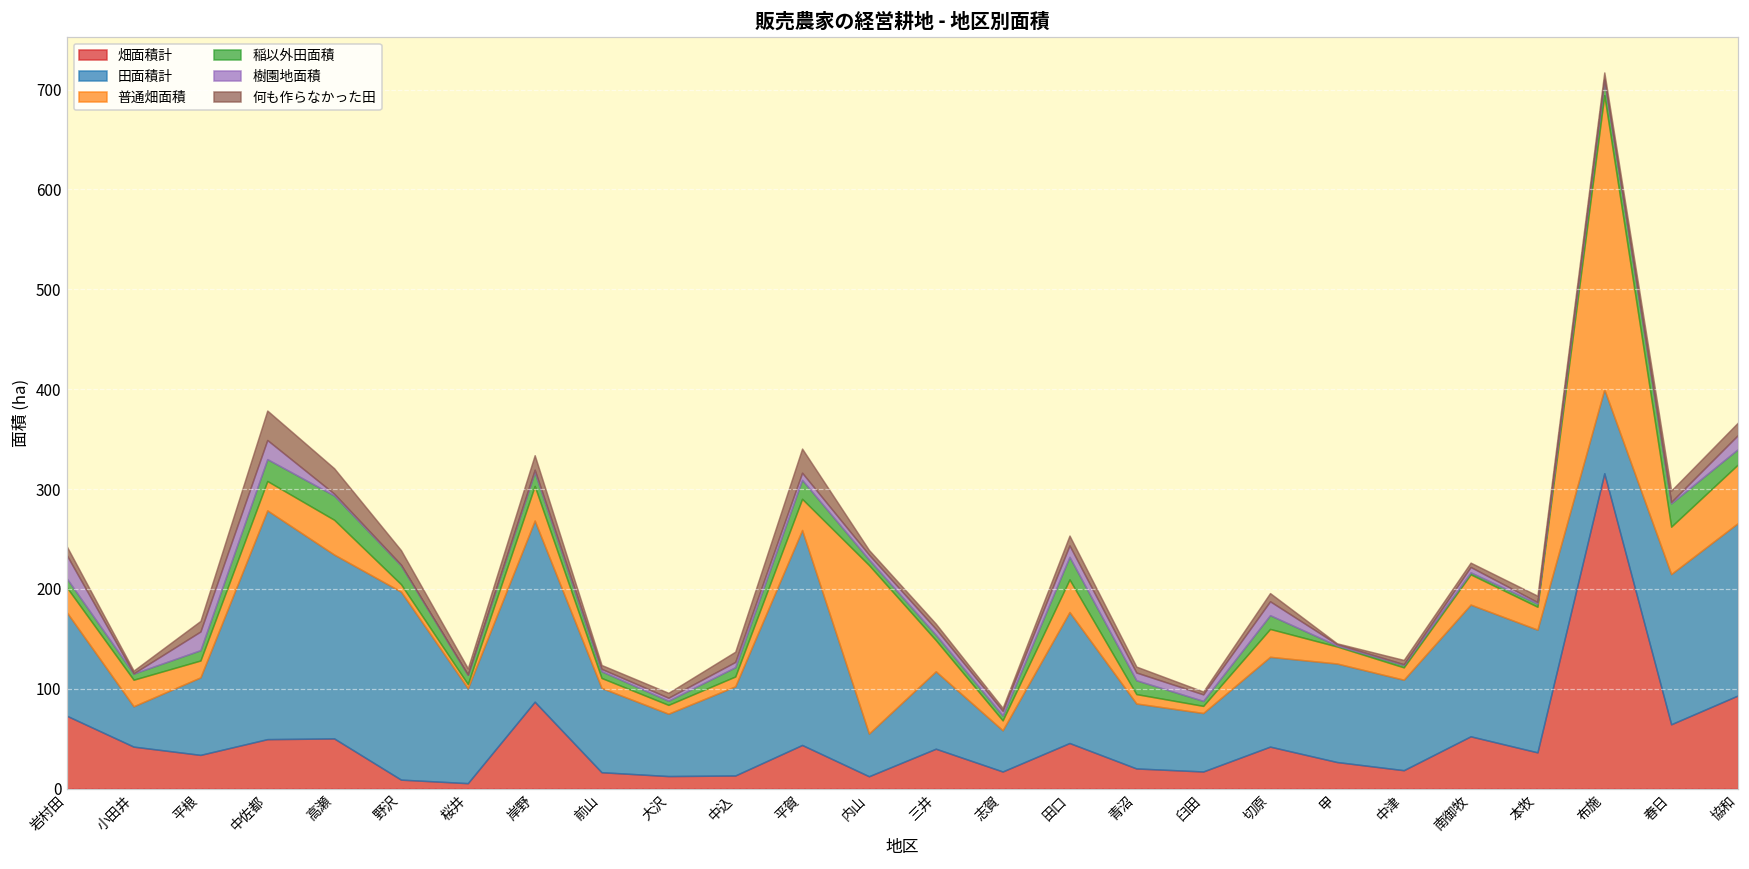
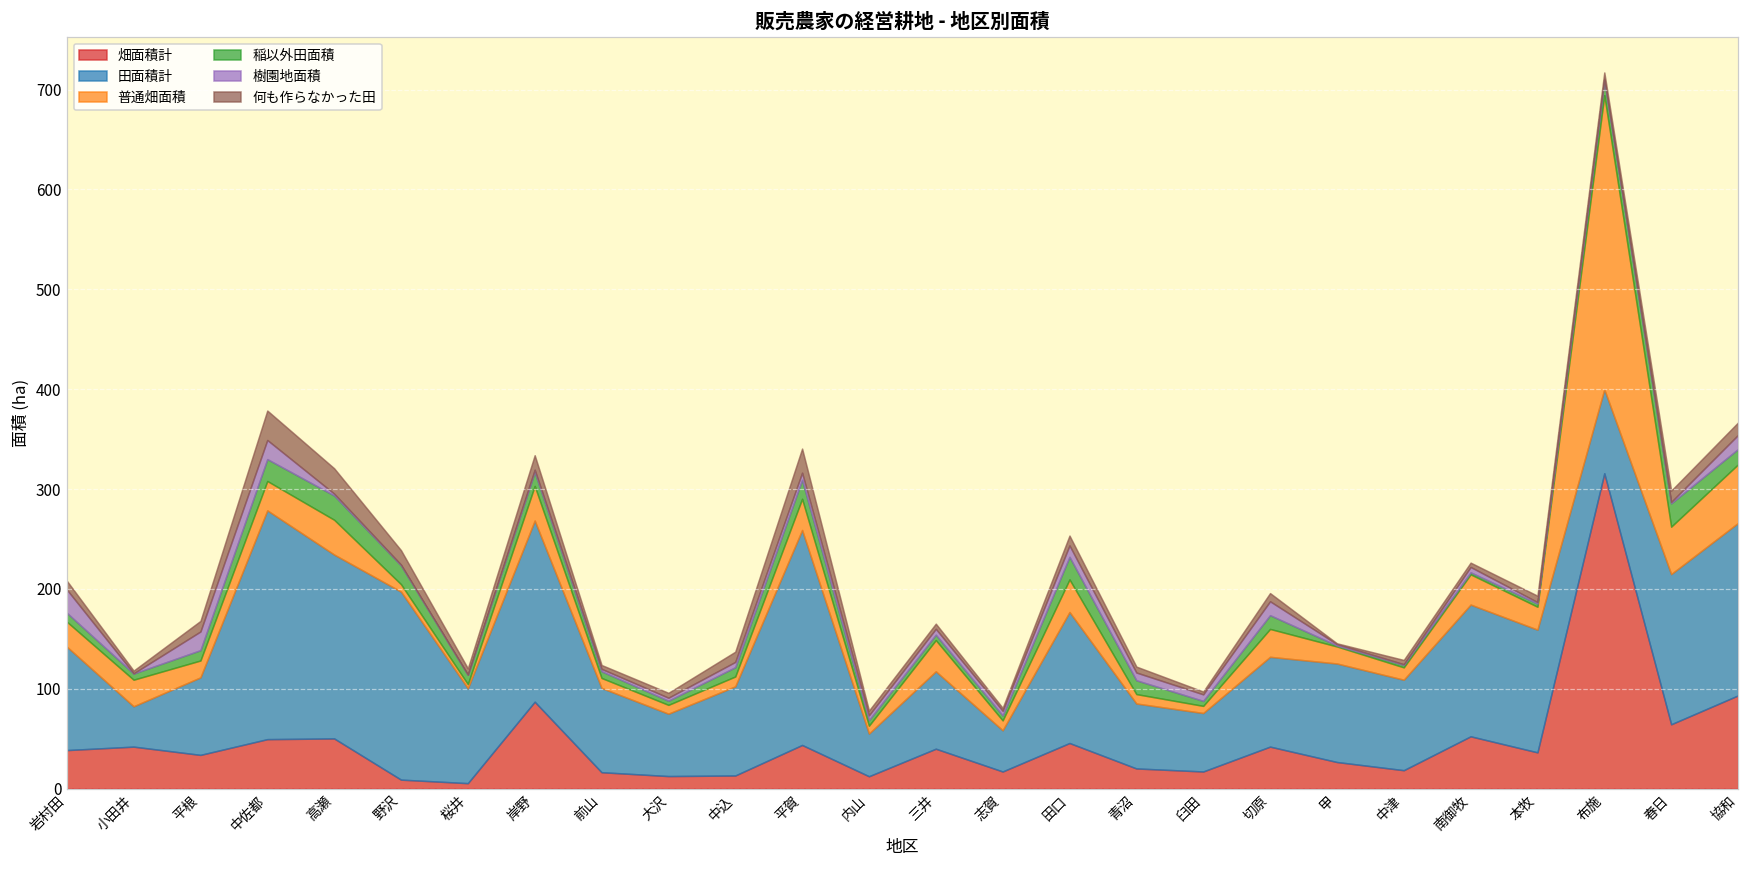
畑面積計, 岩村田: 70 -> 40
普通畑面積, 内山: 170 -> 10
